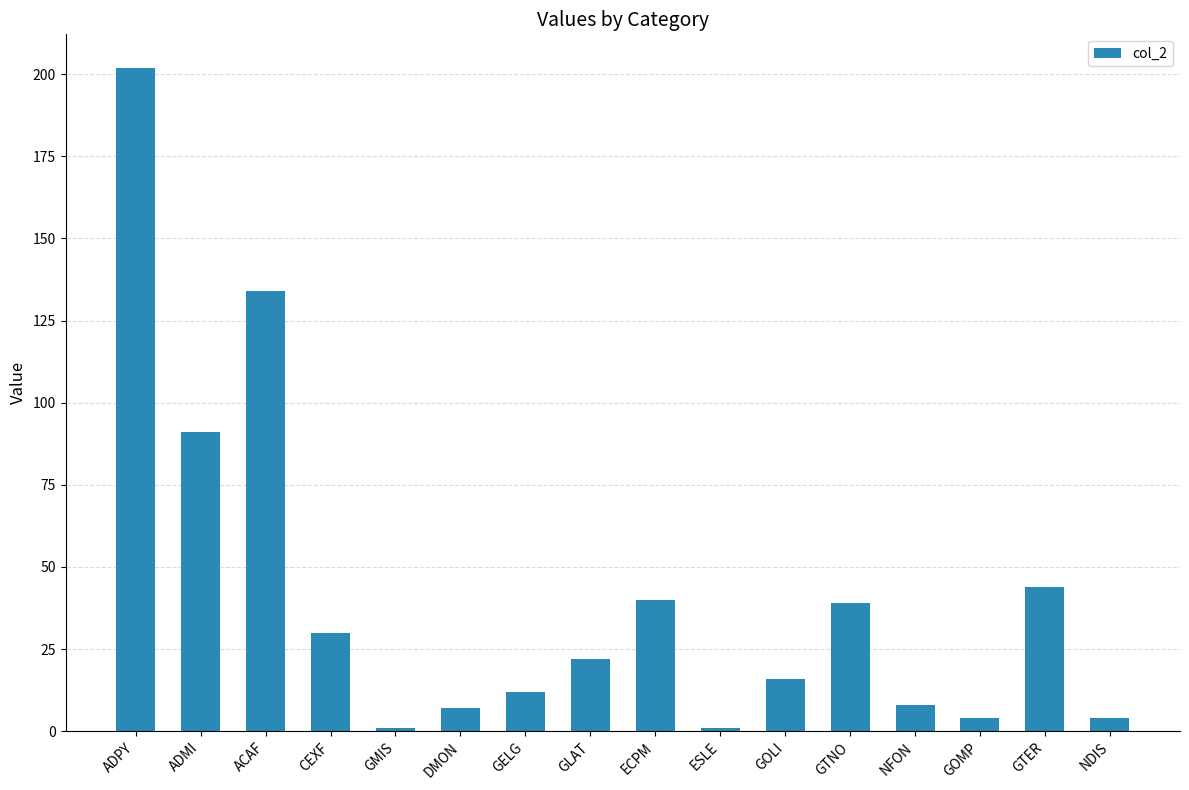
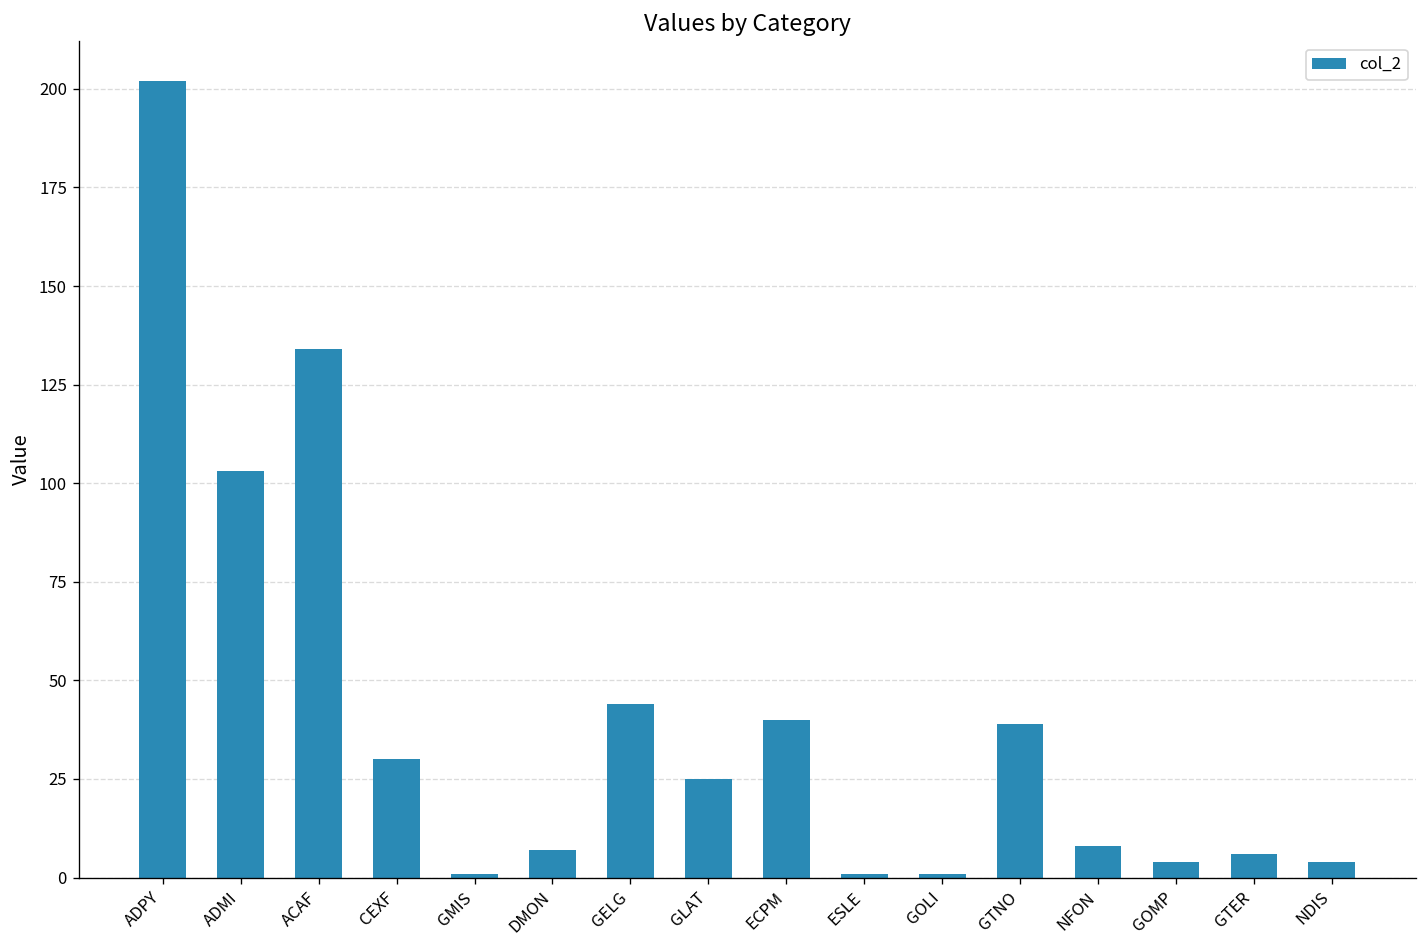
ADMI: 91 -> 103
GELG: 12 -> 44
GLAT: 22 -> 25
GOLI: 16 -> 1
GTER: 44 -> 6
